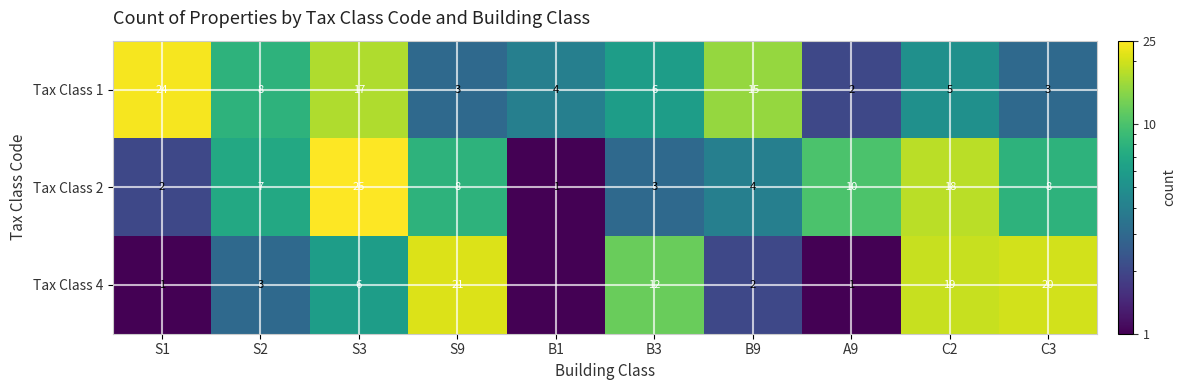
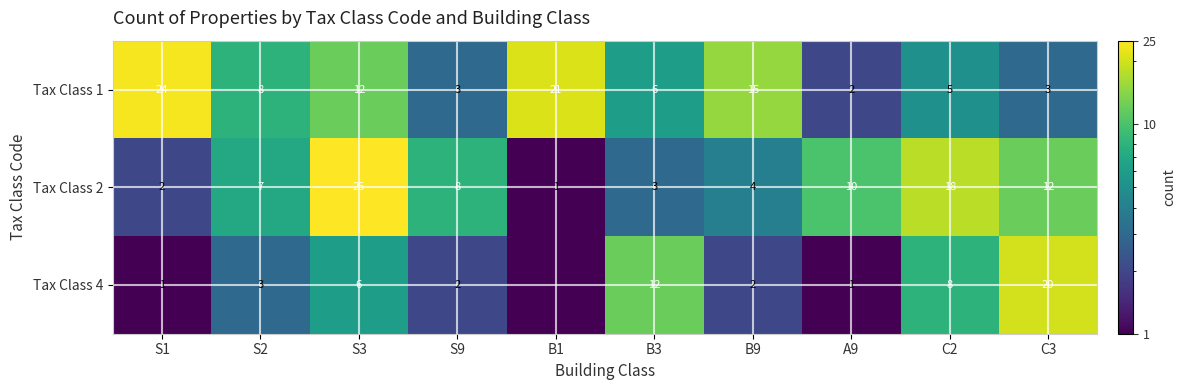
Tax Class 1, S3: 17 -> 12
Tax Class 1, B1: 4 -> 21
Tax Class 2, C3: 8 -> 12
Tax Class 4, S9: 21 -> 2
Tax Class 4, C2: 19 -> 8
